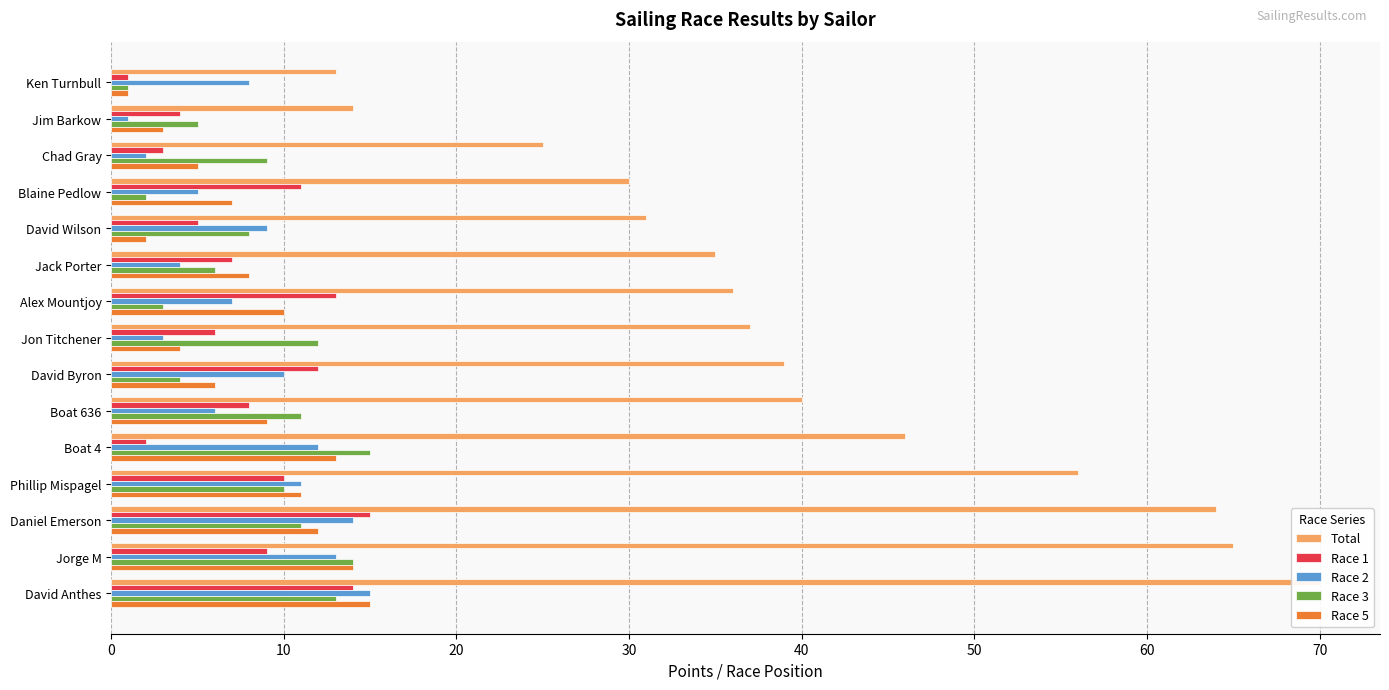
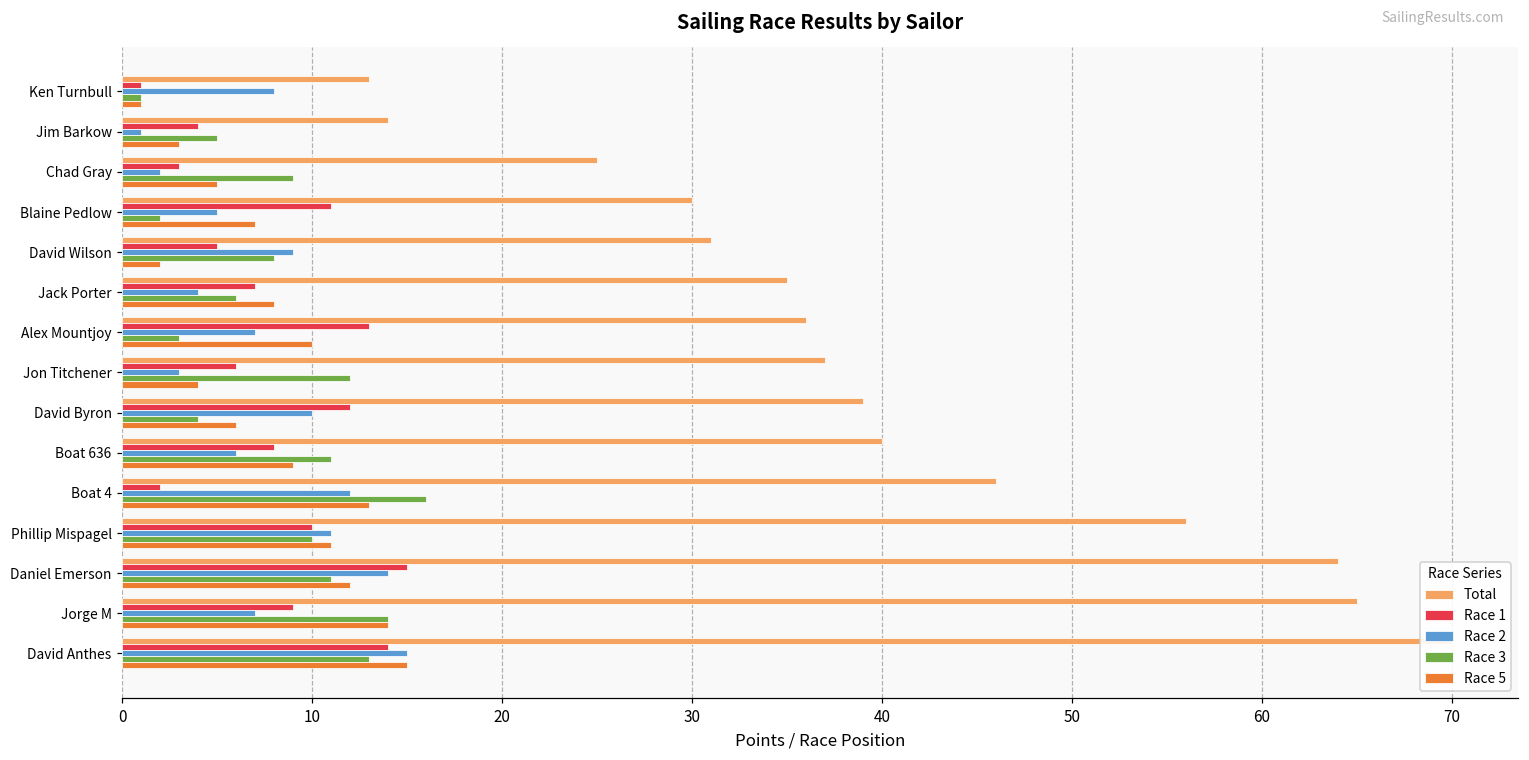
Race 3, Boat 4: 15 -> 16
Race 2, Jorge M: 13 -> 7
